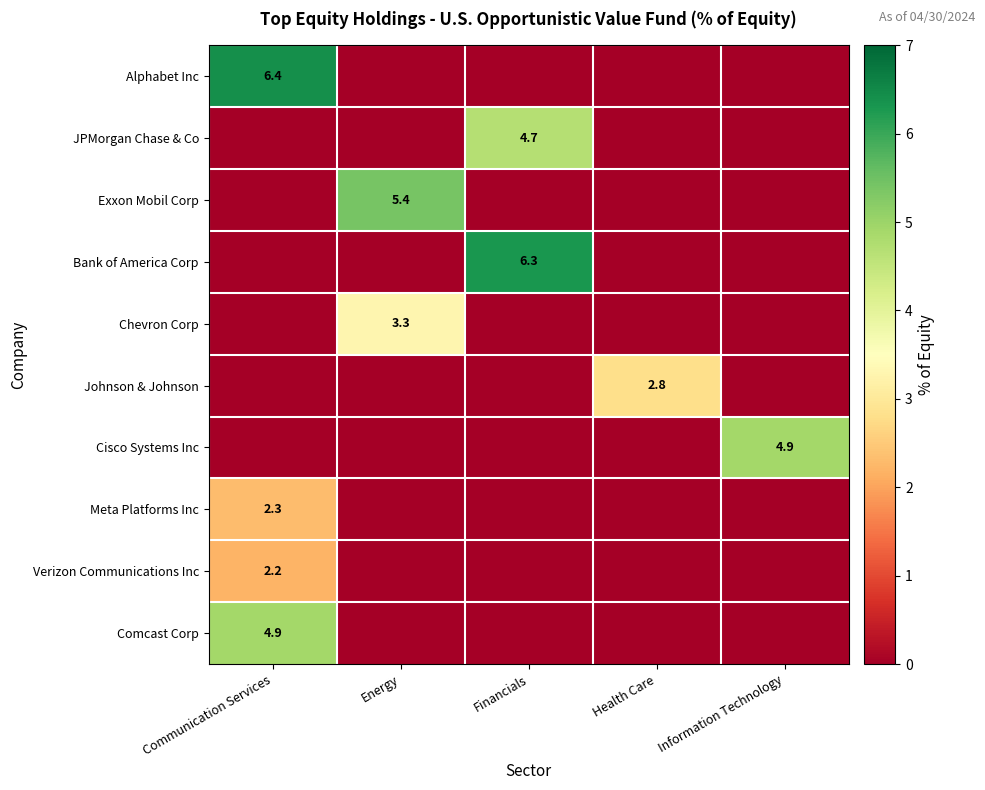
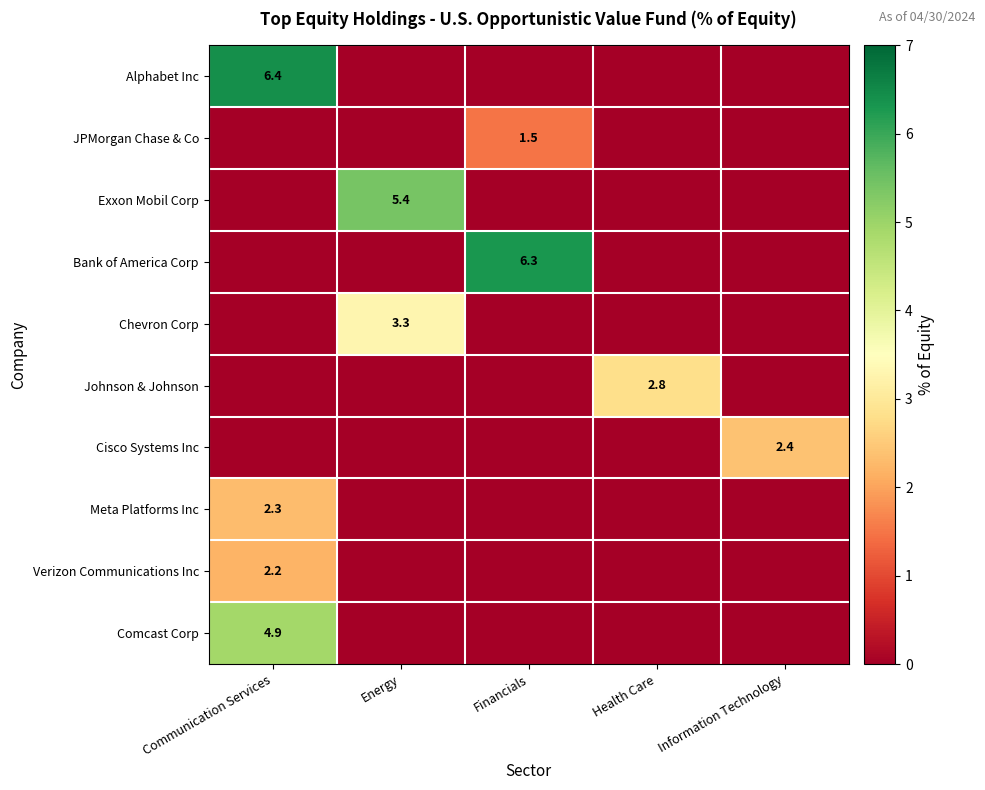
JPMorgan Chase & Co, Financials: 4.7 -> 1.5
Cisco Systems Inc, Information Technology: 4.9 -> 2.4
